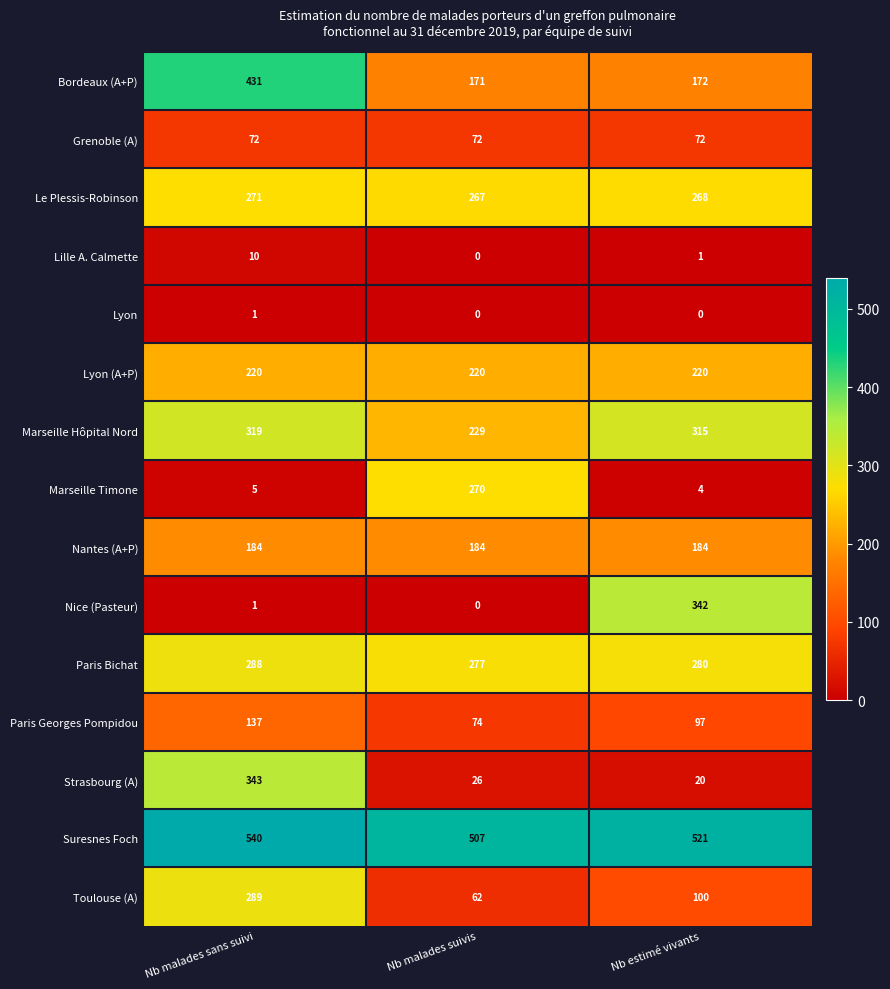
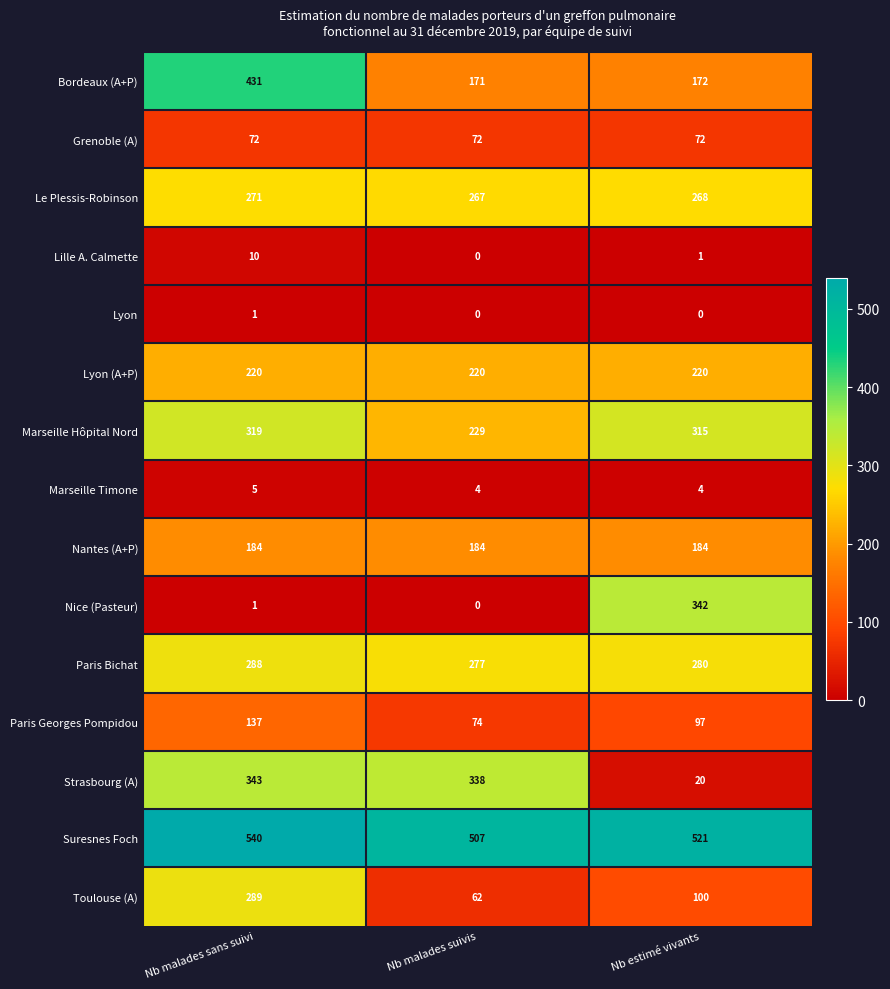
Marseille Timone, Nb malades suivis: 270 -> 4
Strasbourg (A), Nb malades suivis: 26 -> 338
